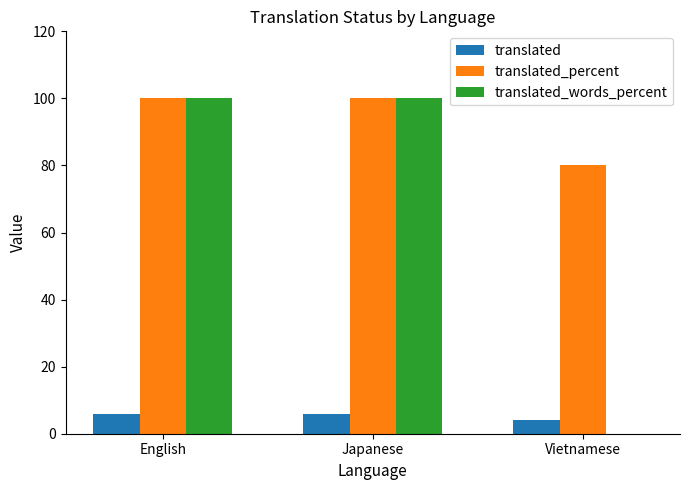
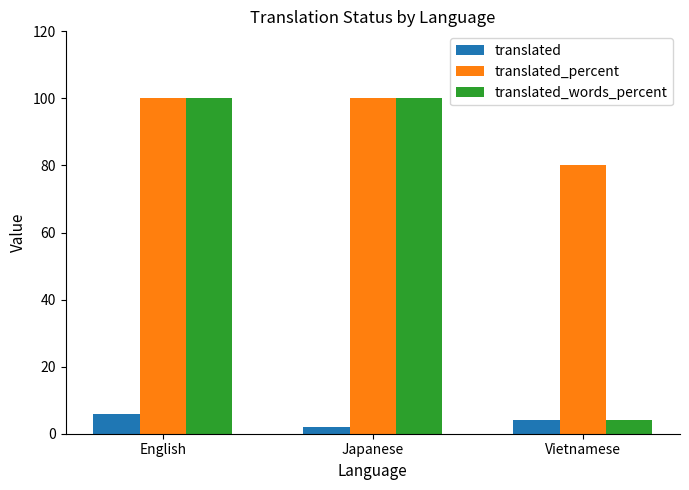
translated, Japanese: 6 -> 2
translated_words_percent, Vietnamese: 0 -> 4
